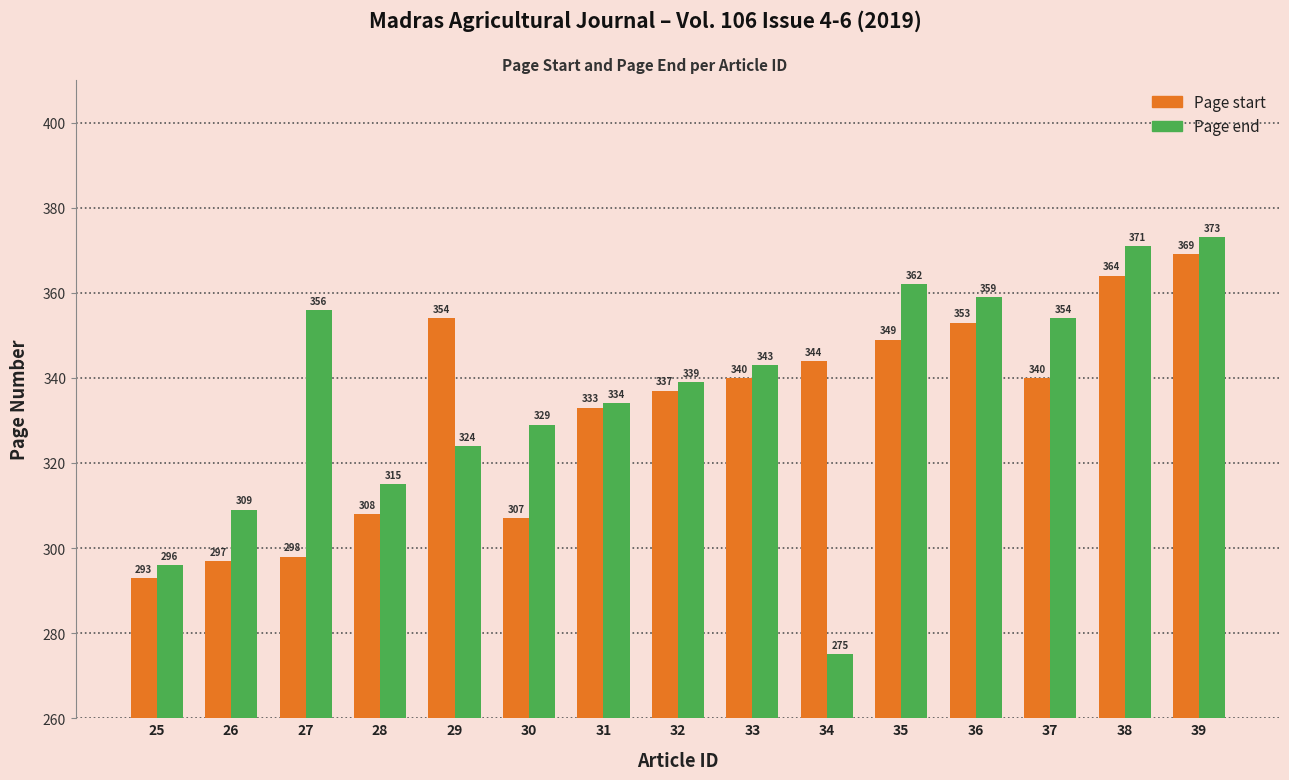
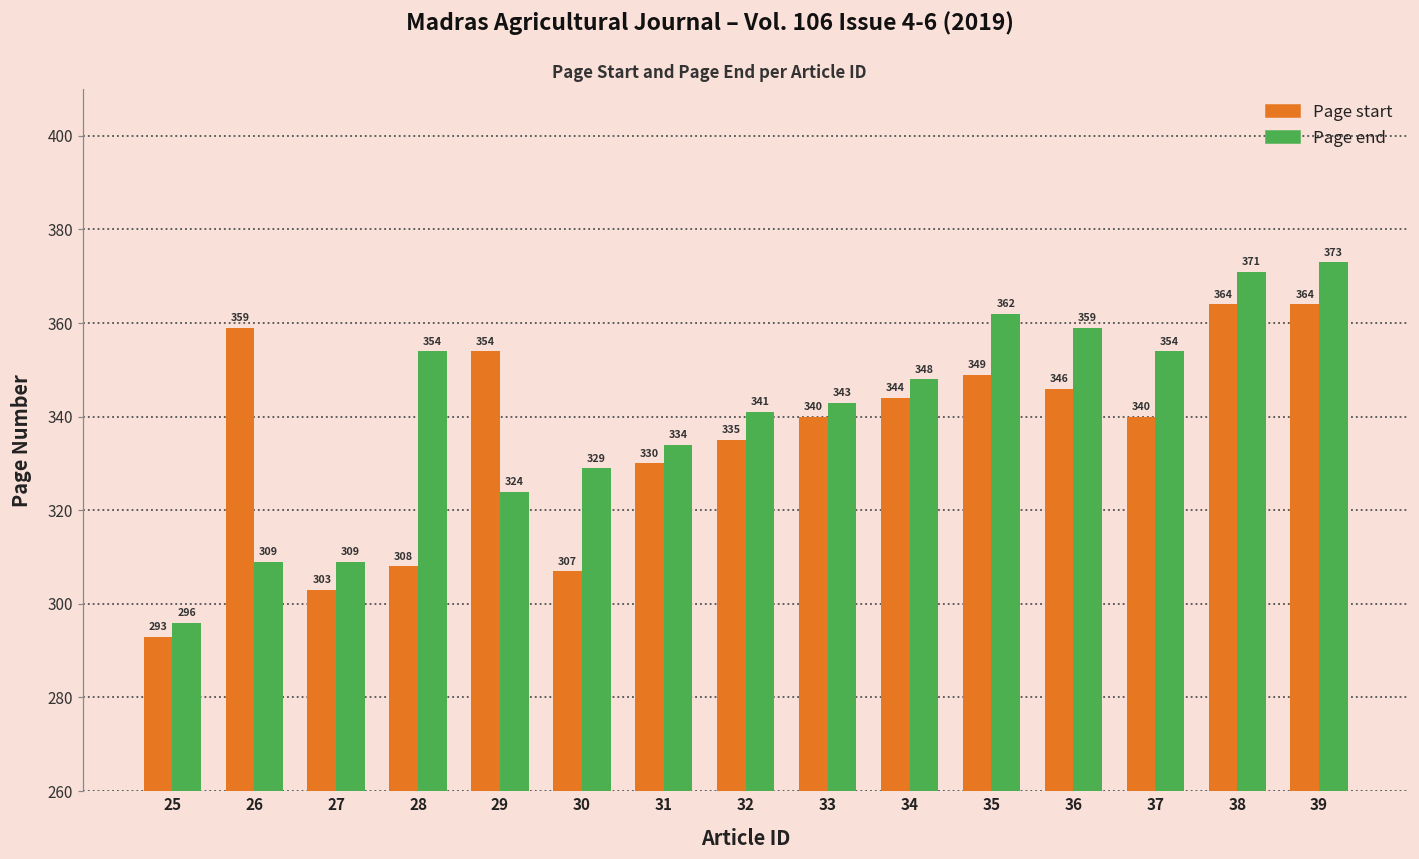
Page start, 26: 297 -> 359
Page start, 27: 298 -> 303
Page end, 27: 356 -> 309
Page end, 28: 315 -> 354
Page start, 31: 333 -> 330
Page start, 32: 337 -> 335
Page end, 32: 339 -> 341
Page end, 34: 275 -> 348
Page start, 36: 353 -> 346
Page start, 39: 369 -> 364
